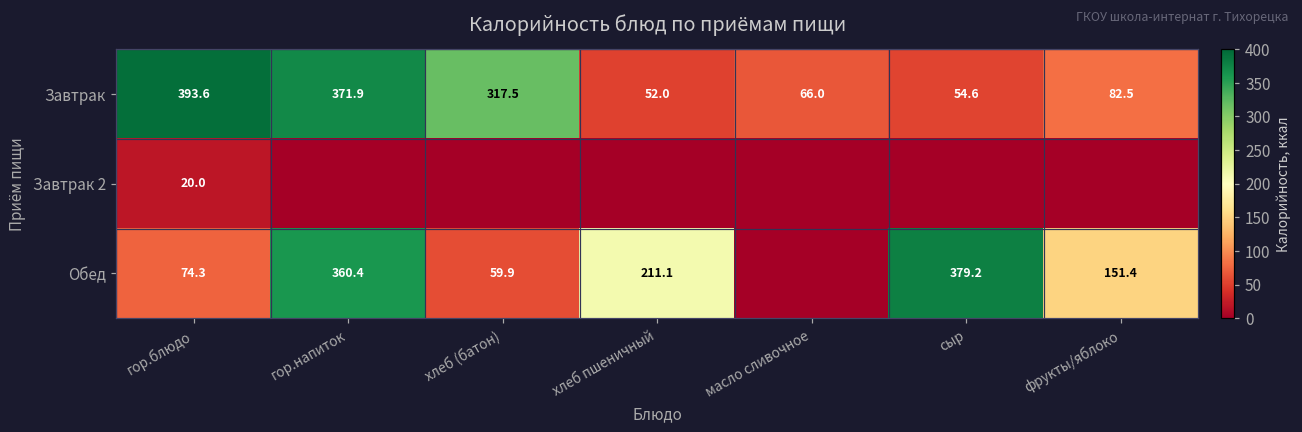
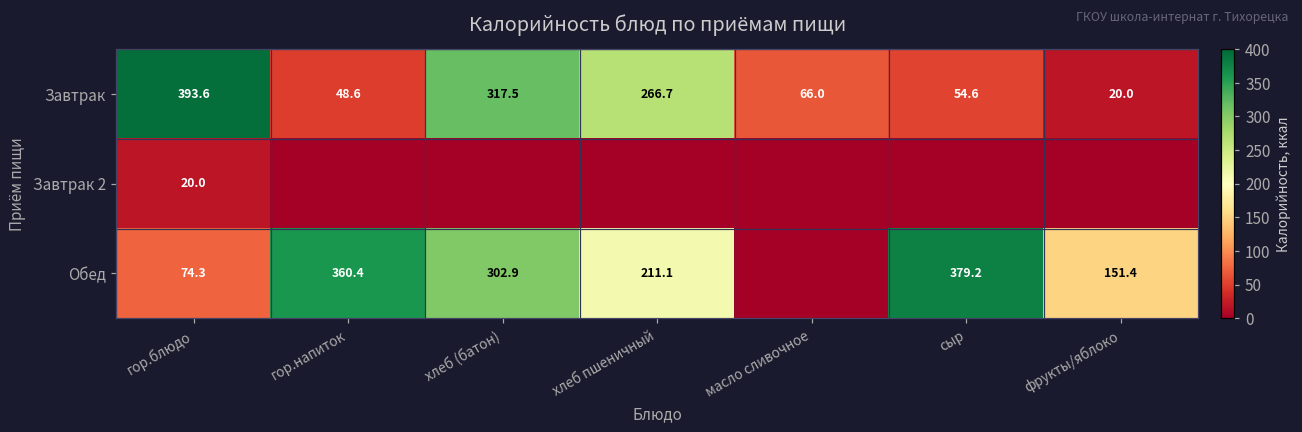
Завтрак, гор.напиток: 371.9 -> 48.6
Завтрак, хлеб пшеничный: 52.0 -> 266.7
Завтрак, фрукты/яблоко: 82.5 -> 20.0
Обед, хлеб (батон): 59.9 -> 302.9
